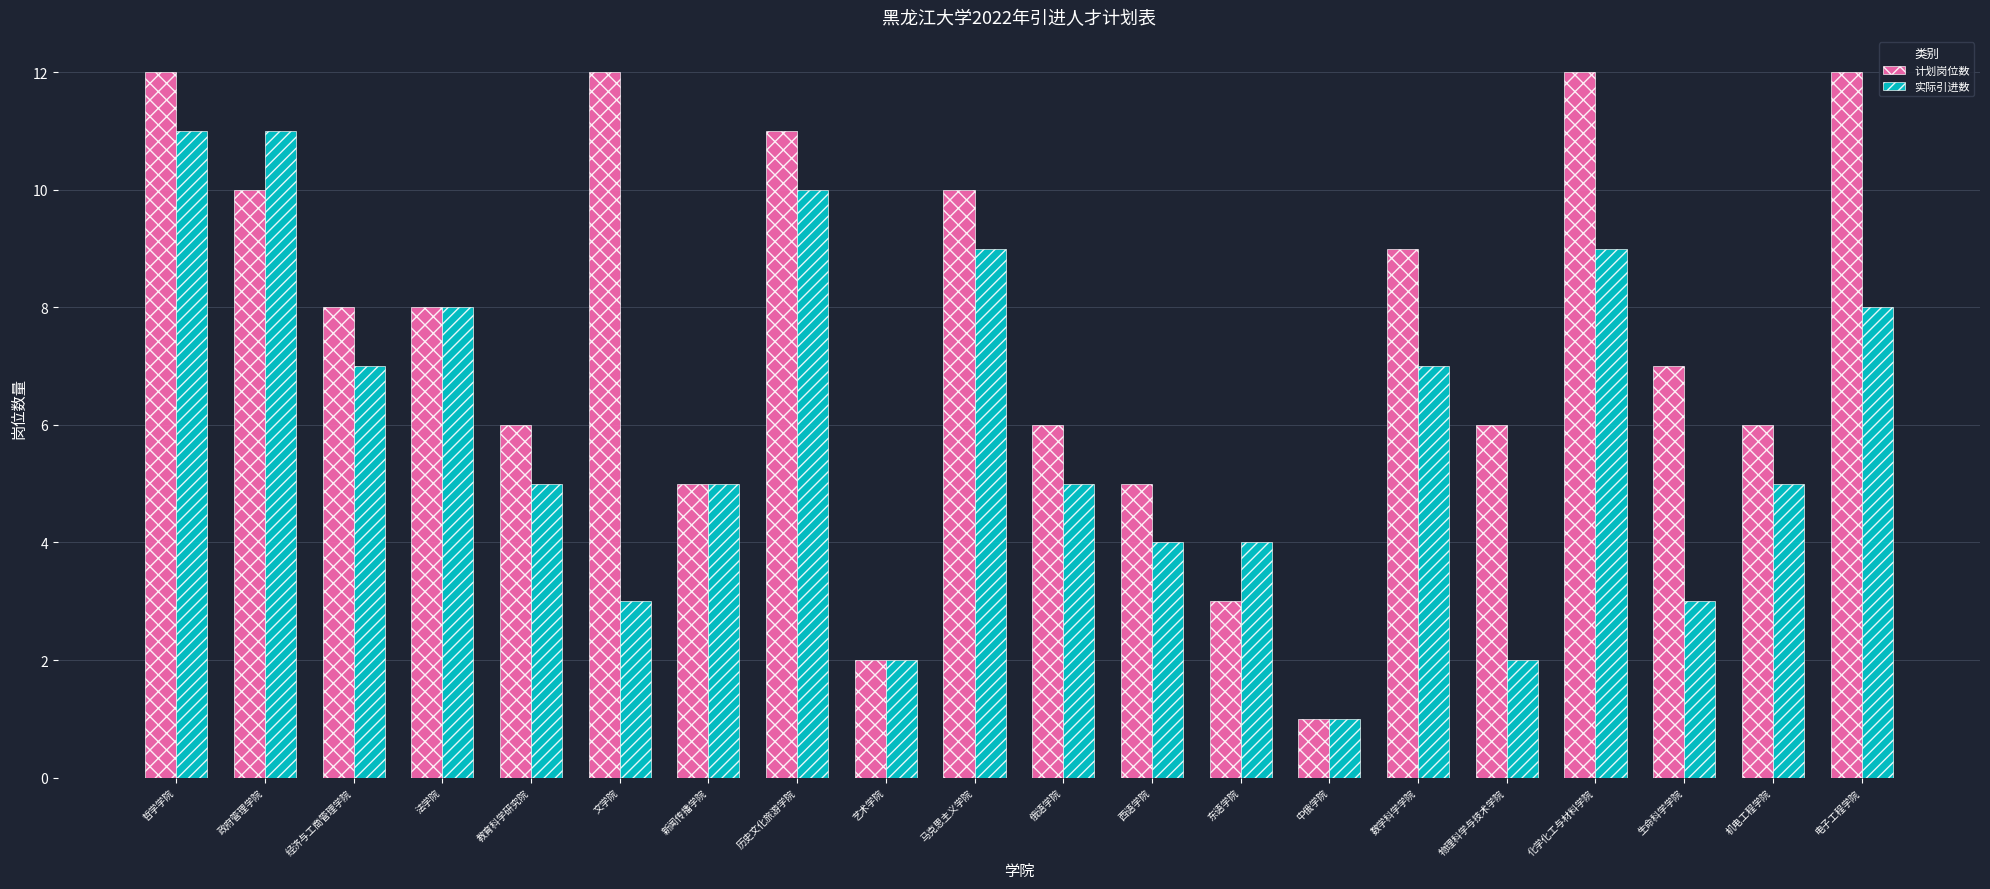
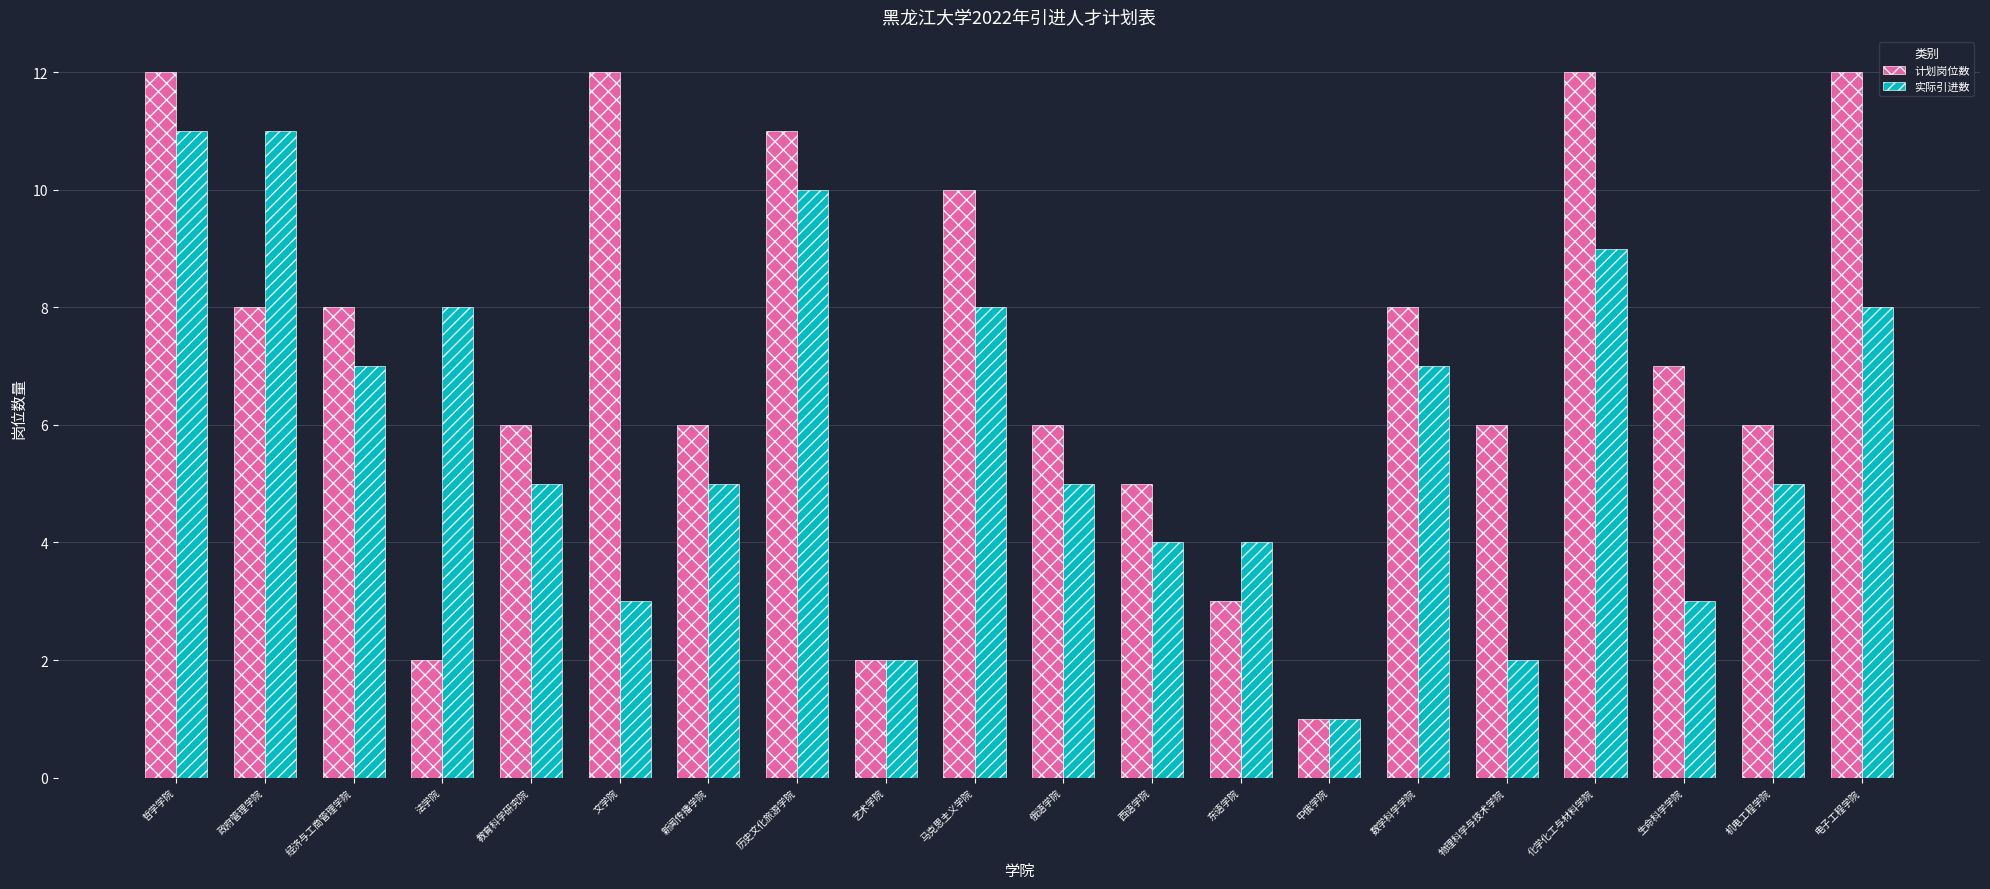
计划岗位数, 政府管理学院: 10 -> 8
计划岗位数, 法学院: 8 -> 2
计划岗位数, 新闻传播学院: 5 -> 6
实际引进数, 马克思主义学院: 9 -> 8
计划岗位数, 数学科学学院: 9 -> 8
